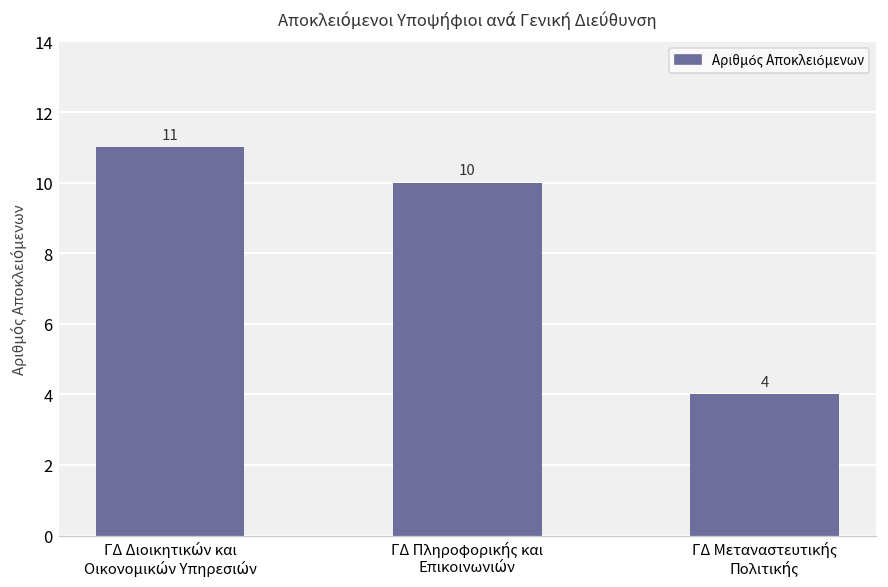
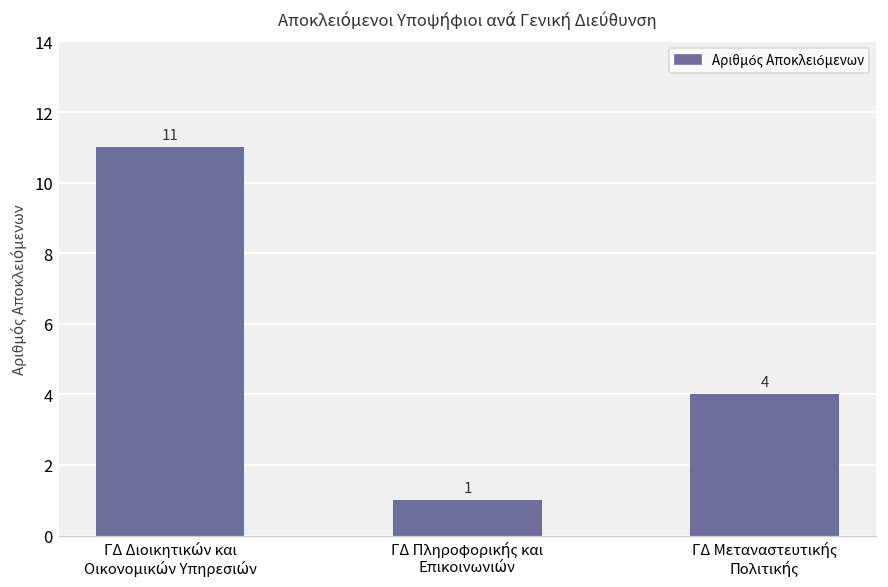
ΓΔ Πληροφορικής και Επικοινωνιών: 10 -> 1
